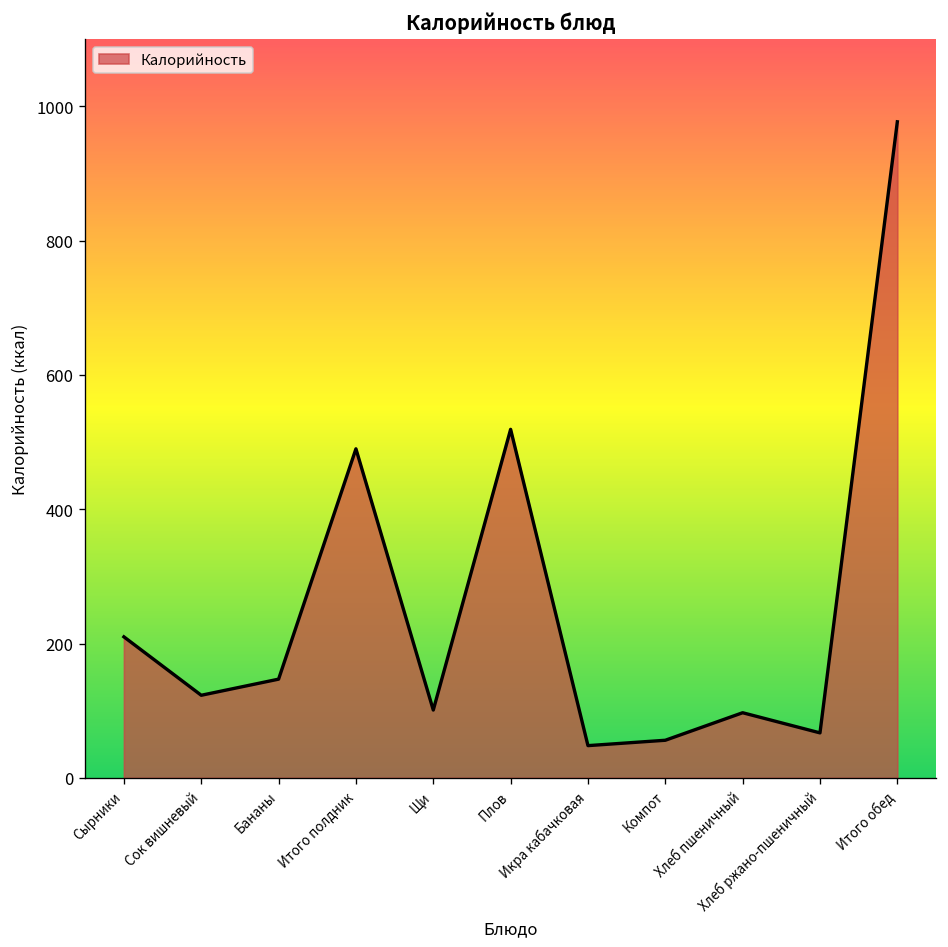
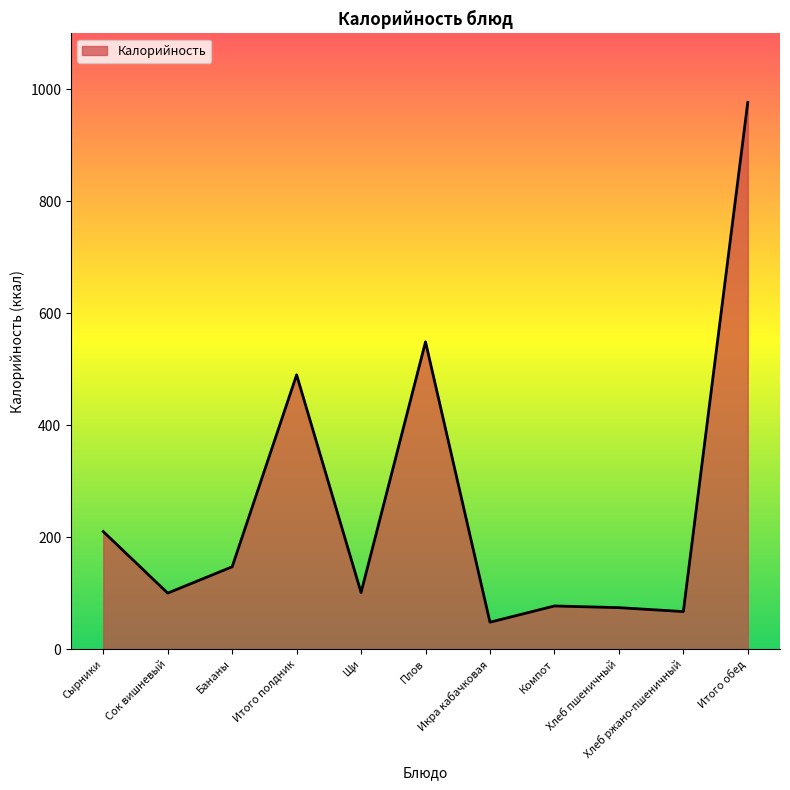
Сок вишневый: 120 -> 100
Плов: 520 -> 550
Компот: 60 -> 80
Хлеб пшеничный: 100 -> 70
